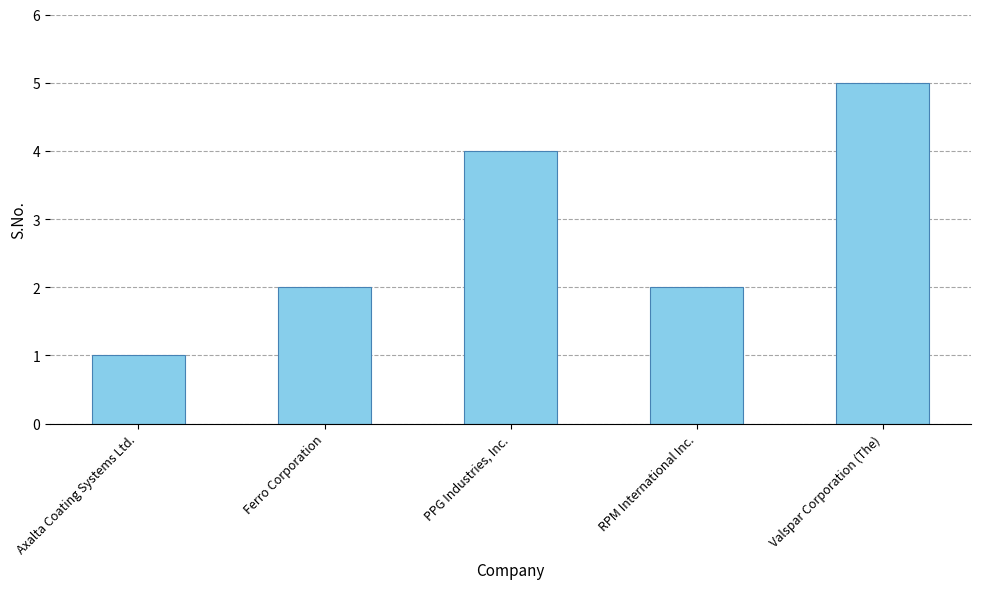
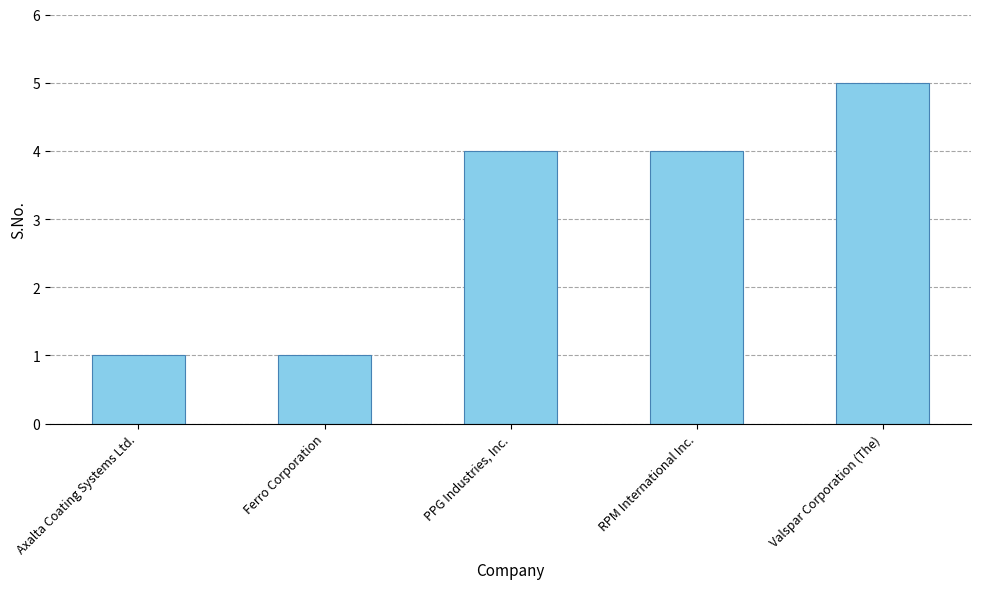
Ferro Corporation: 2 -> 1
RPM International Inc.: 2 -> 4
